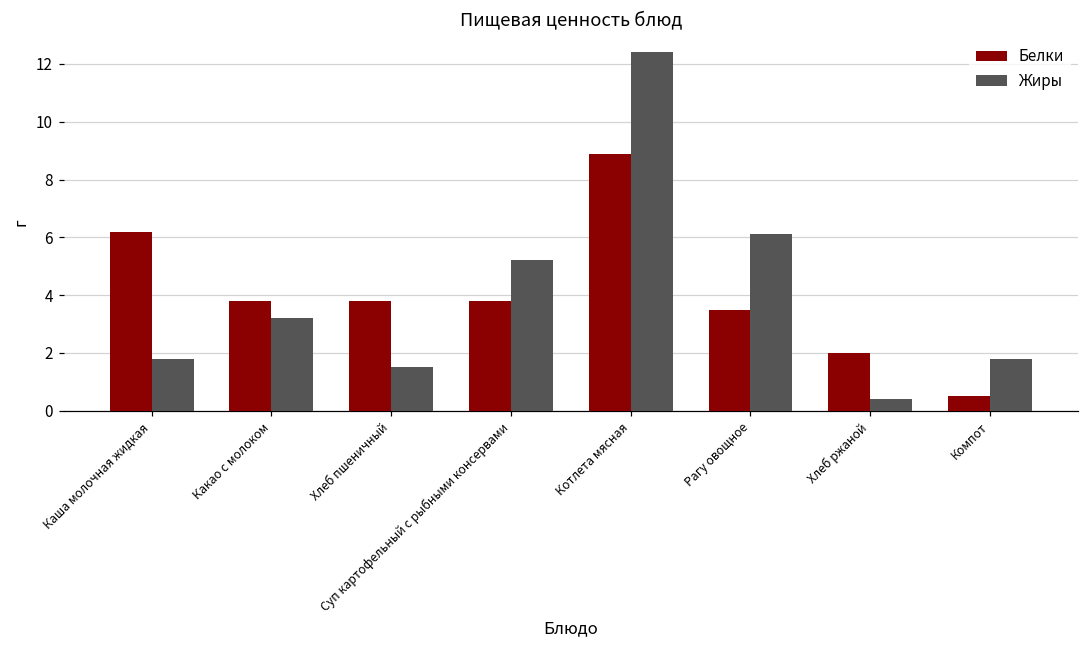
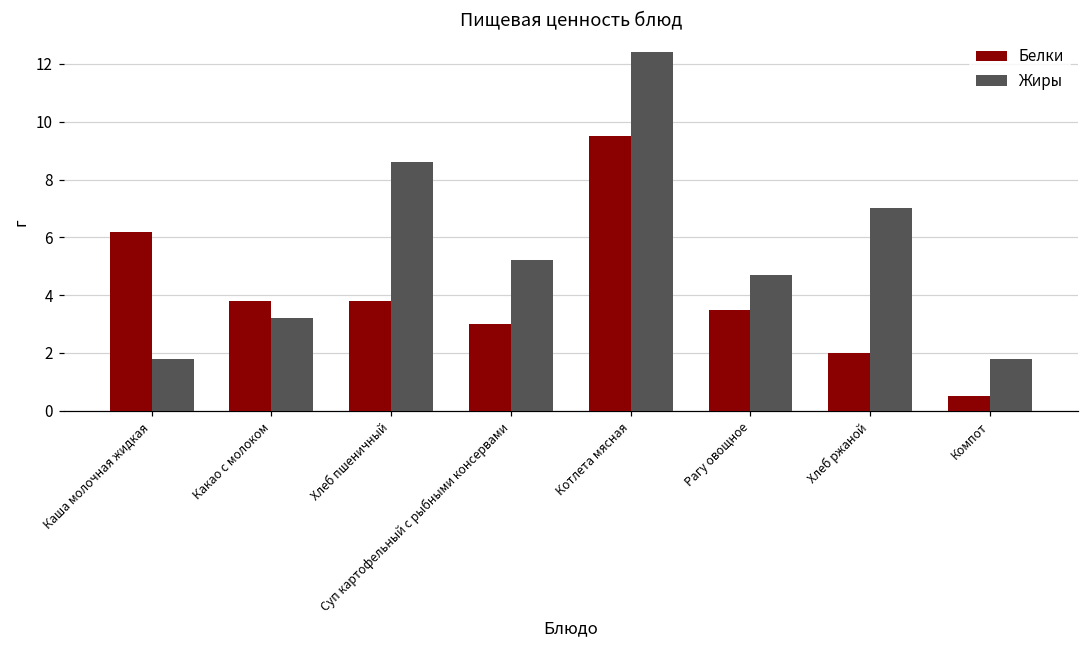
Жиры, Хлеб пшеничный: 1.5 -> 8.6
Белки, Суп картофельный с рыбными консервами: 3.8 -> 3.0
Белки, Котлета мясная: 8.9 -> 9.5
Жиры, Рагу овощное: 6.1 -> 4.7
Жиры, Хлеб ржаной: 0.4 -> 7.0
